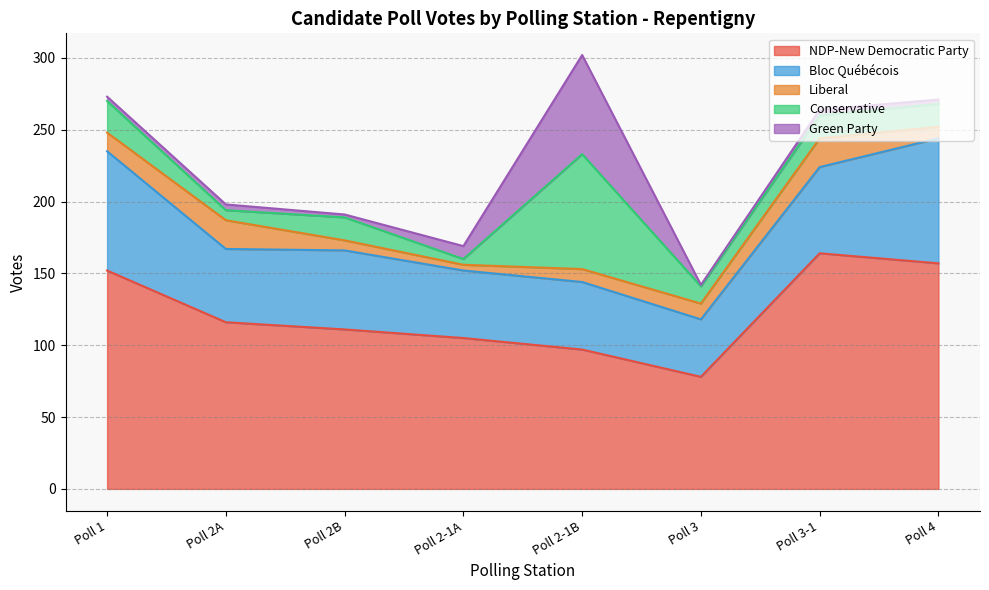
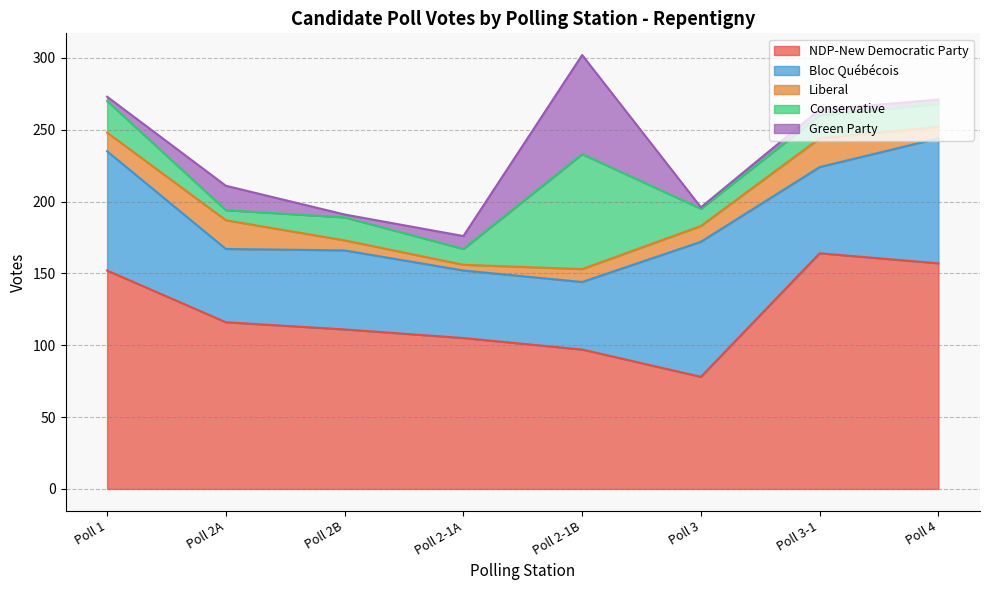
Green Party, Poll 2A: 4 -> 17
Conservative, Poll 2-1A: 4 -> 11
Bloc Québécois, Poll 3: 40 -> 94
